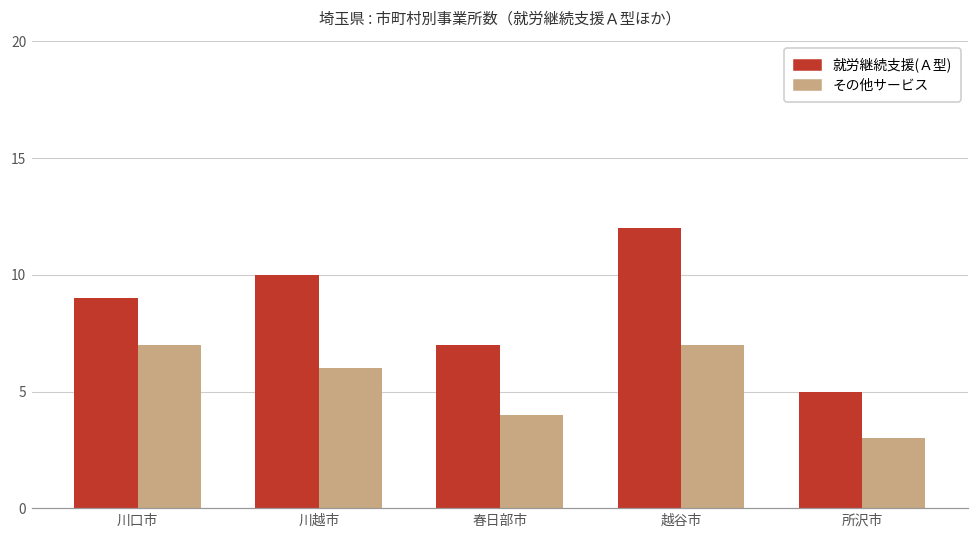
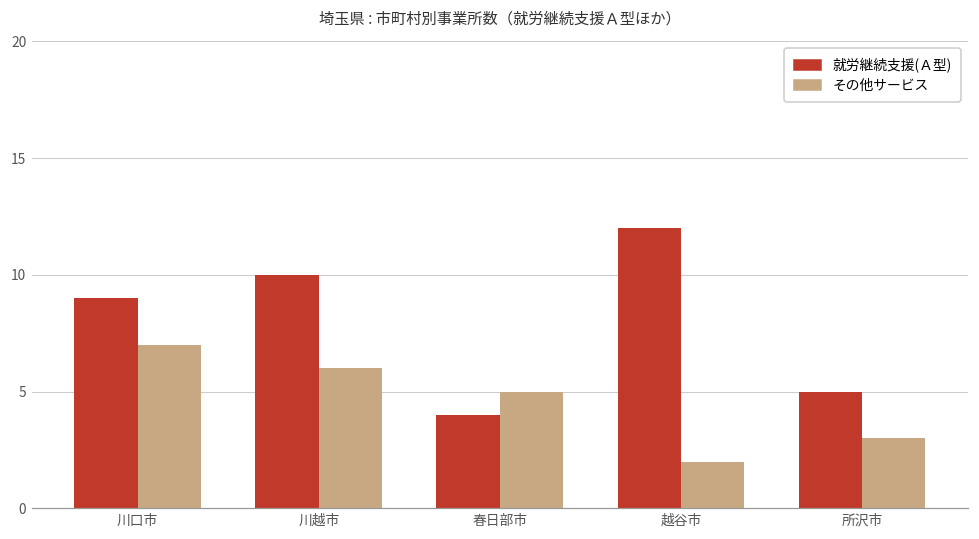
就労継続支援(Ａ型), 春日部市: 7 -> 4
その他サービス, 春日部市: 4 -> 5
その他サービス, 越谷市: 7 -> 2
